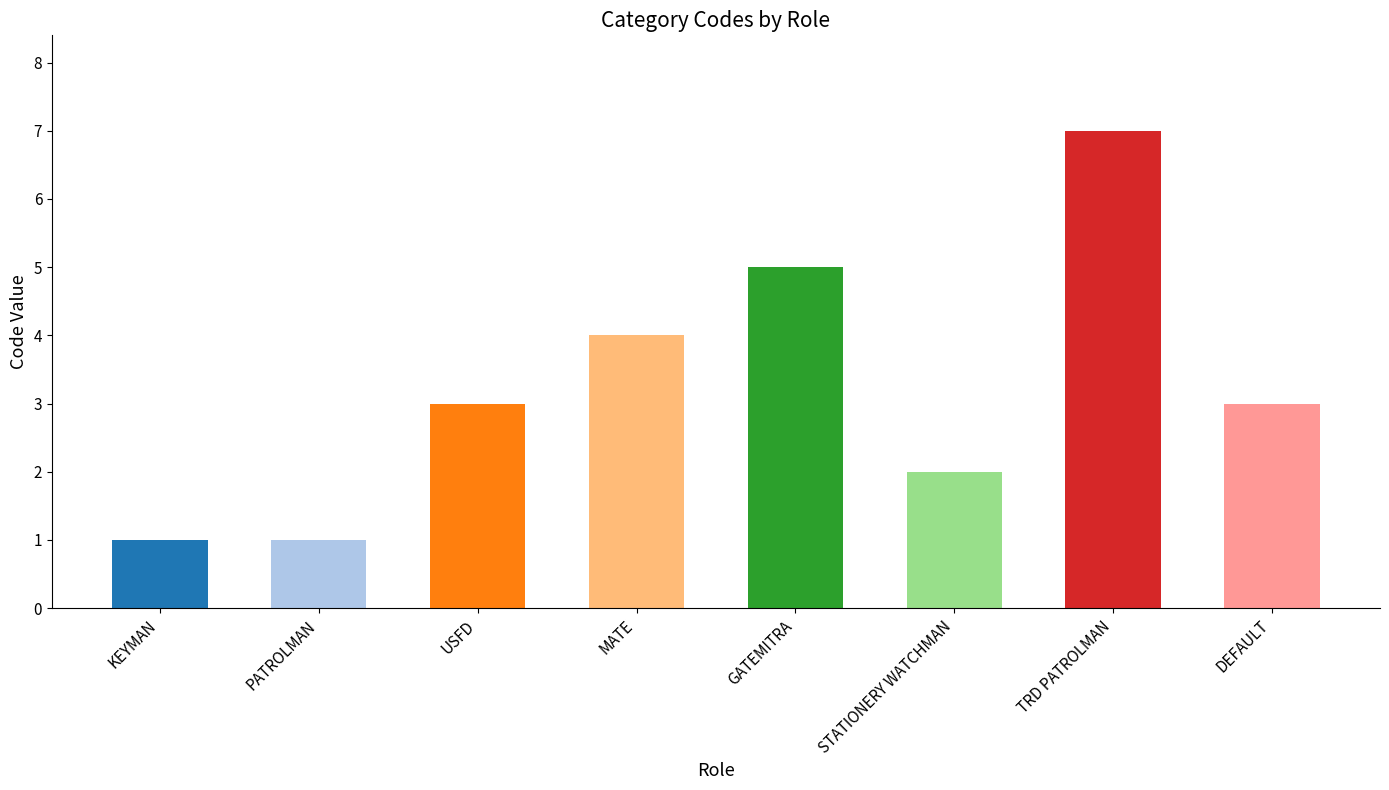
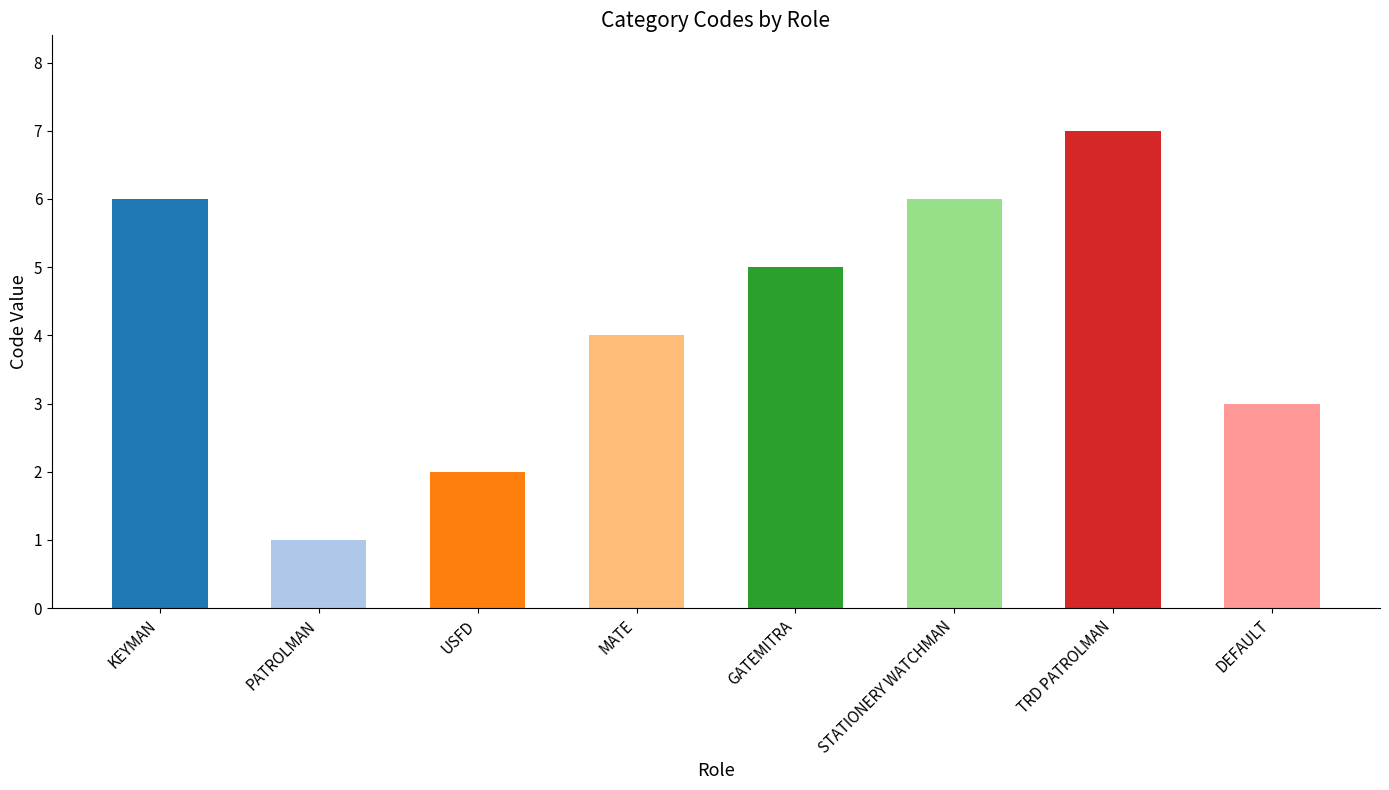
KEYMAN: 1 -> 6
USFD: 3 -> 2
STATIONERY WATCHMAN: 2 -> 6
